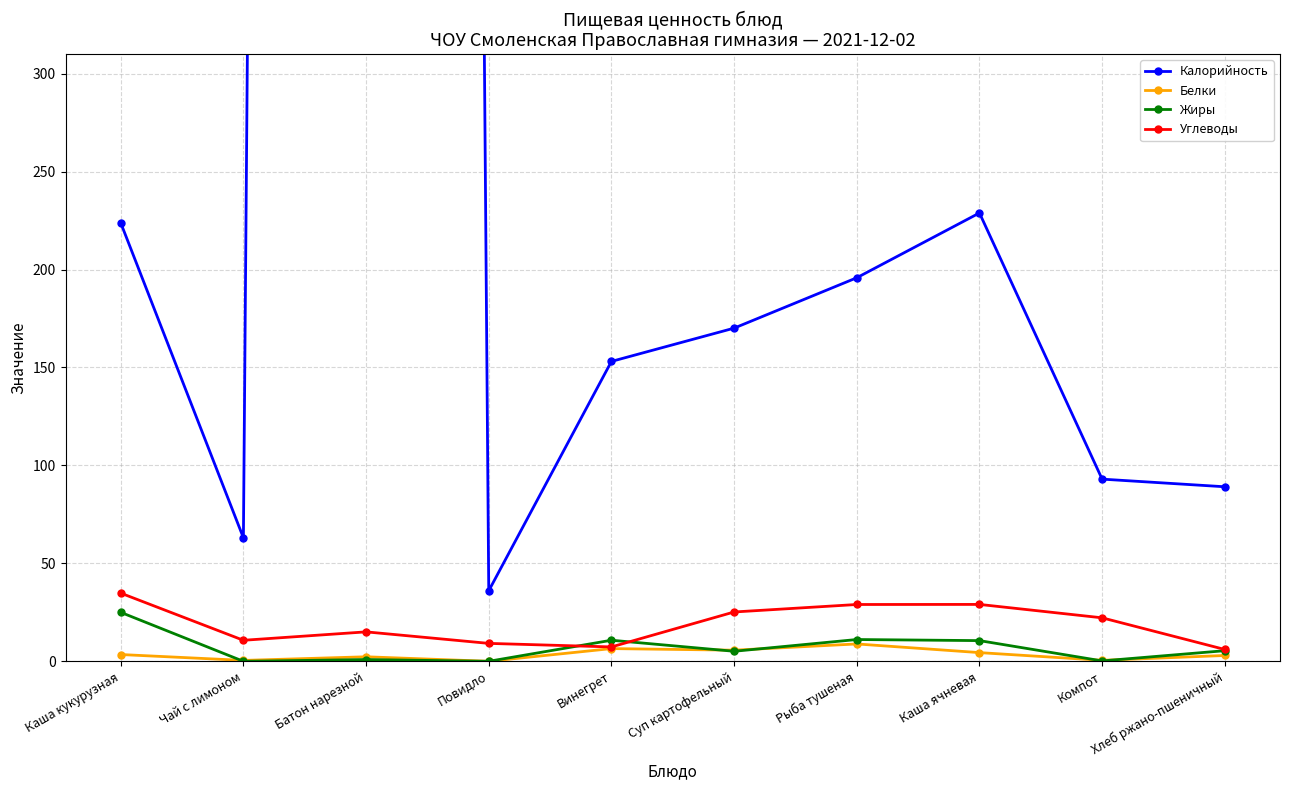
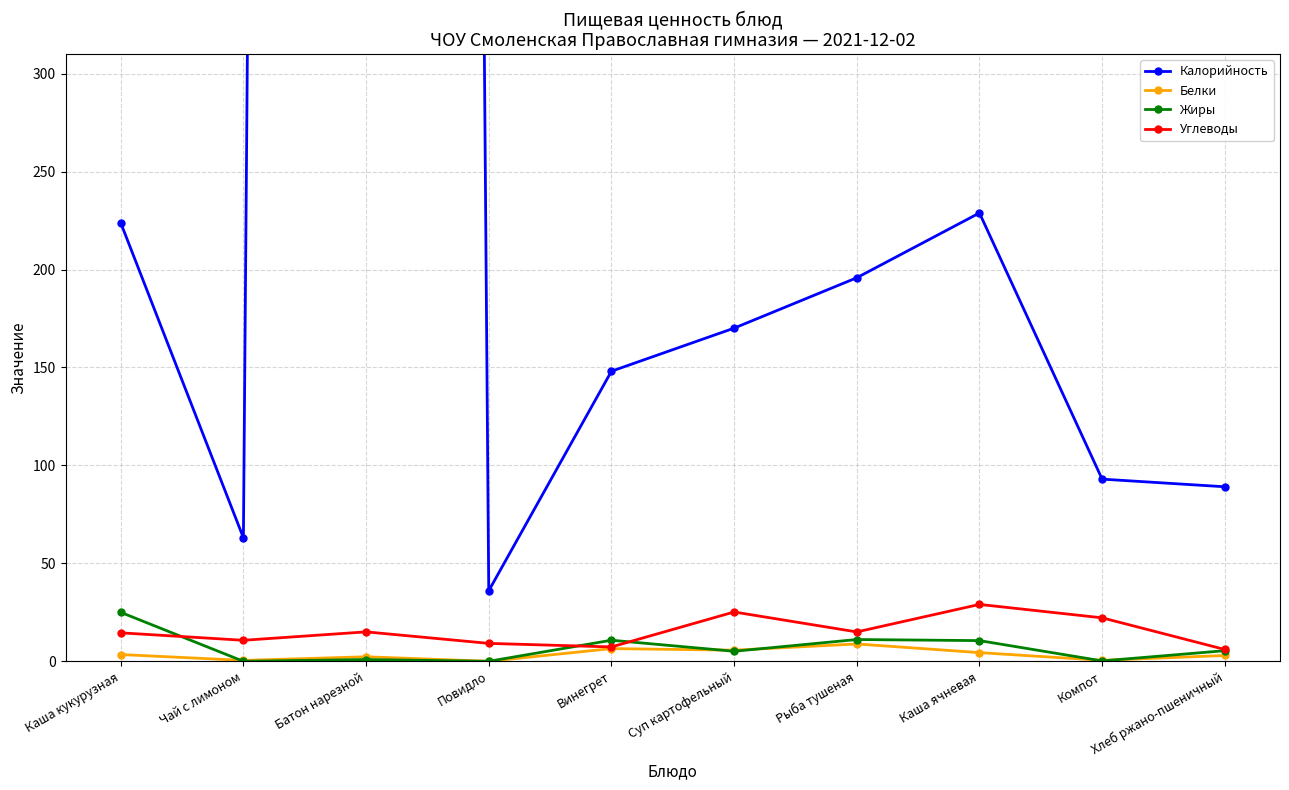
Углеводы, Каша кукурузная: 35 -> 15
Калорийность, Винегрет: 153 -> 148
Углеводы, Рыба тушеная: 29 -> 15
